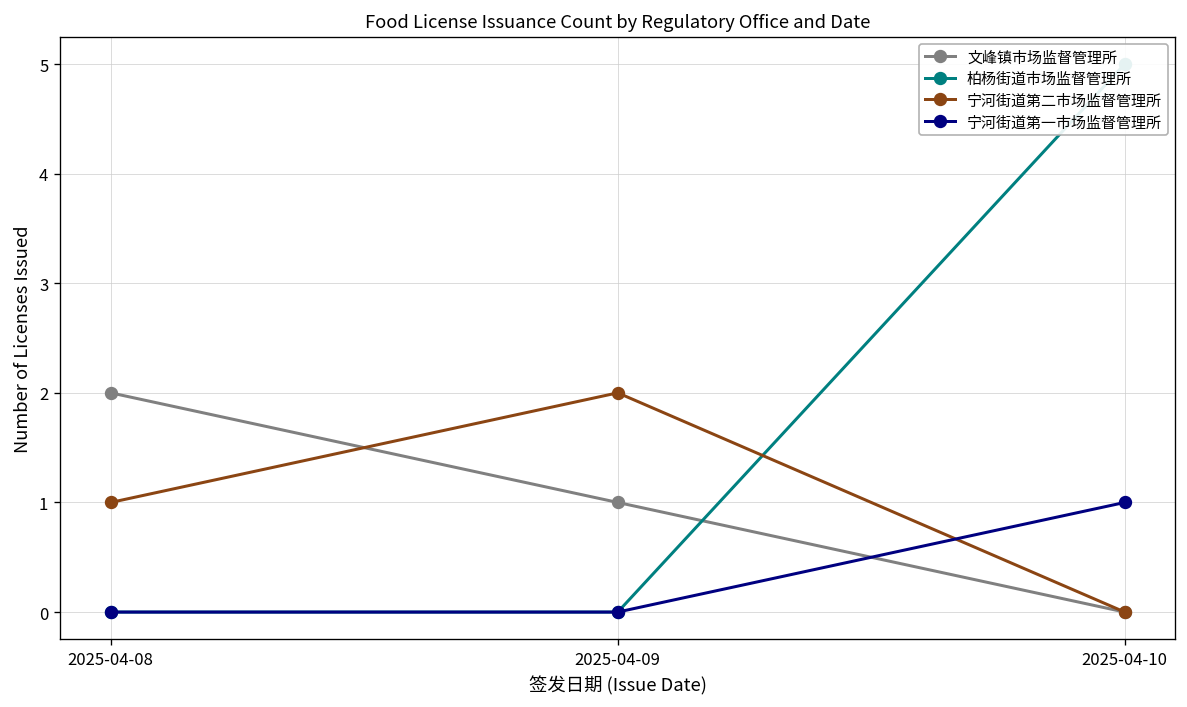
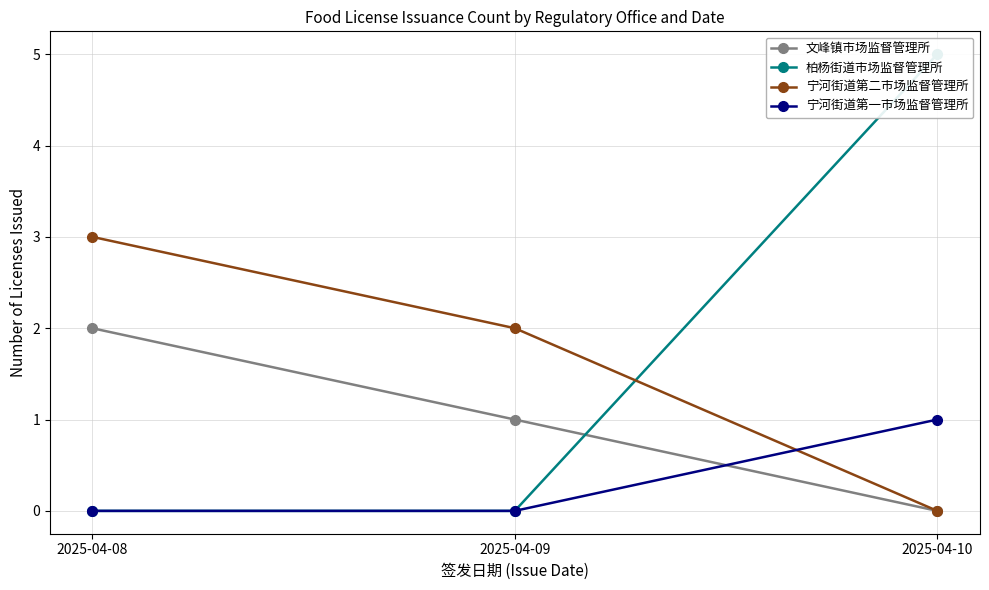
宁河街道第二市场监督管理所, 2025-04-08: 1 -> 3
